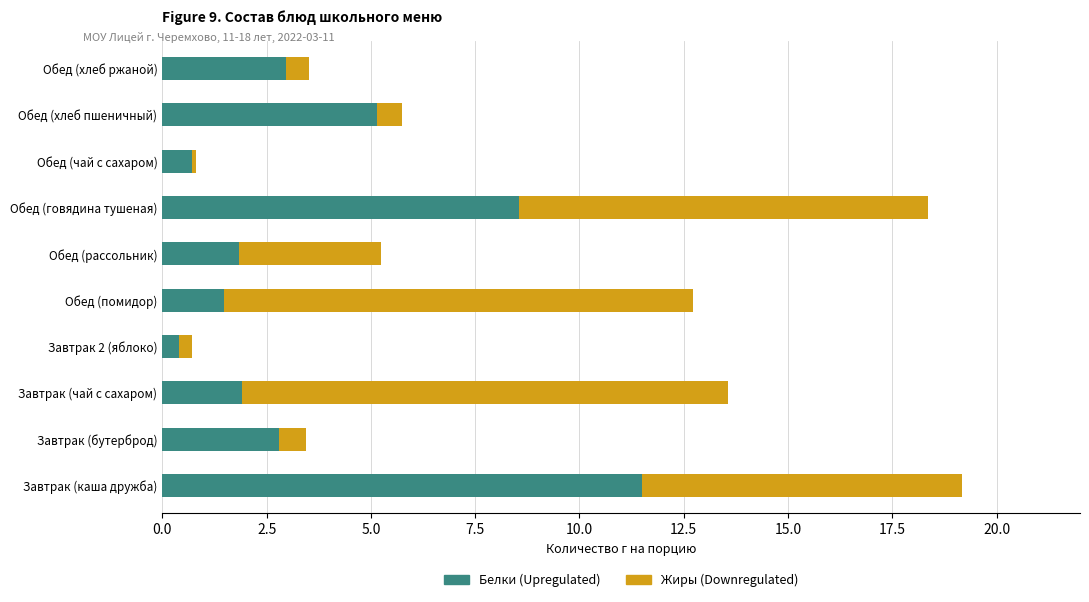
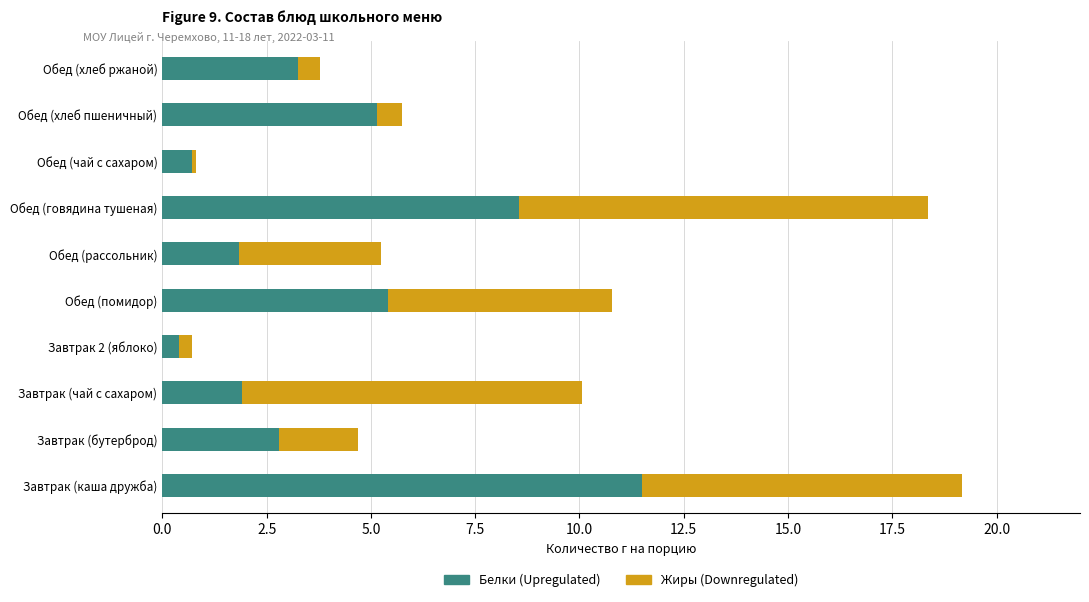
Белки (Upregulated), Обед (хлеб ржаной): 3.0 -> 3.3
Белки (Upregulated), Обед (помидор): 1.5 -> 5.4
Жиры (Downregulated), Обед (помидор): 11.2 -> 5.4
Жиры (Downregulated), Завтрак (чай с сахаром): 11.7 -> 8.2
Жиры (Downregulated), Завтрак (бутерброд): 0.7 -> 1.9
